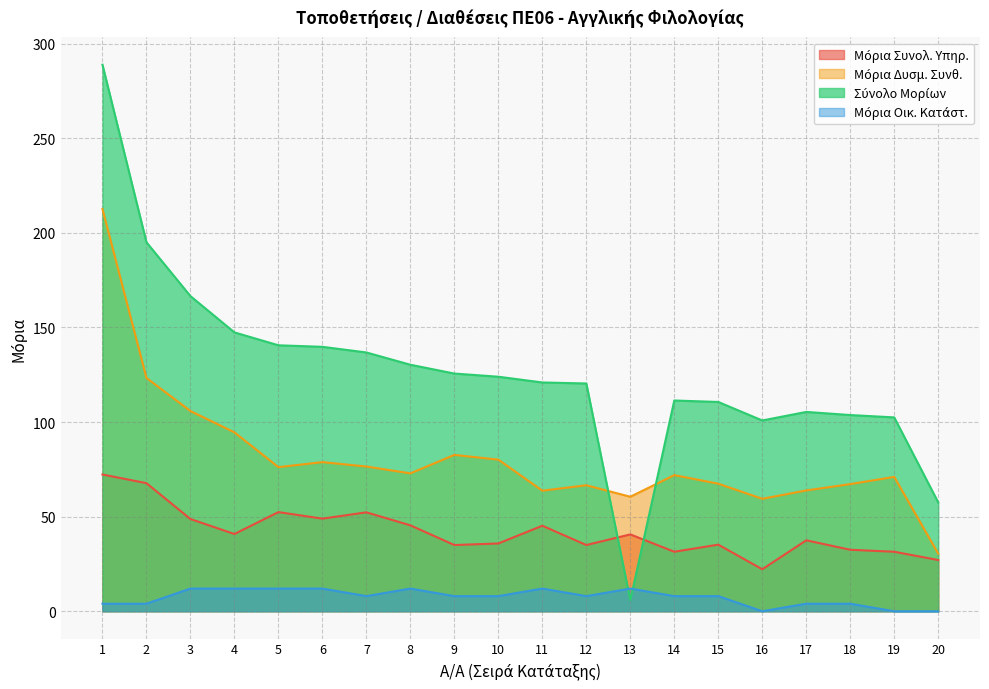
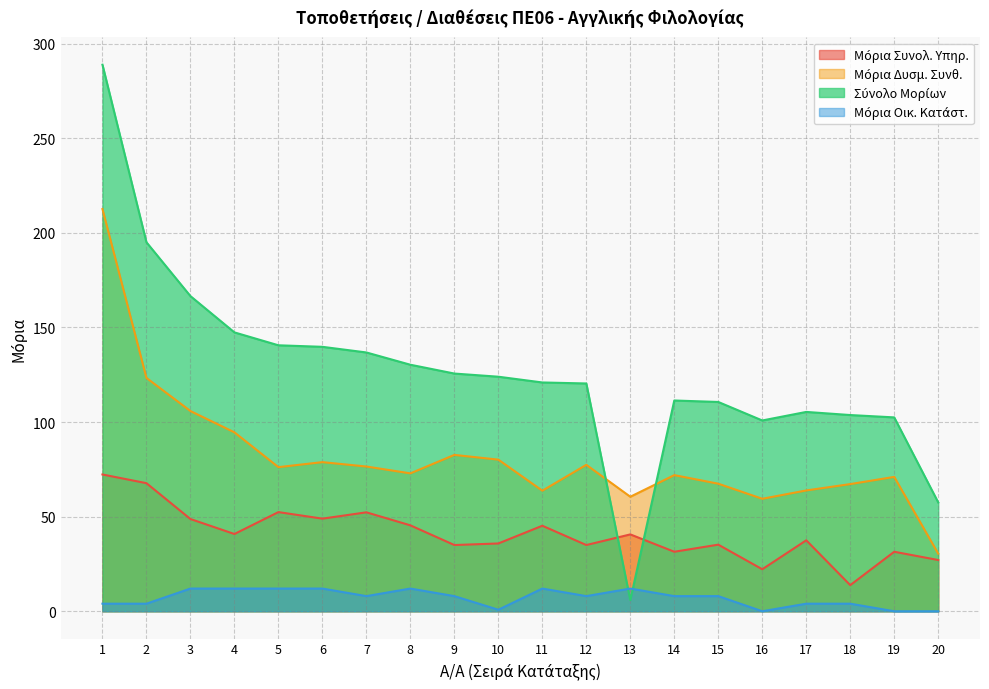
Μόρια Οικ. Κατάστ., 10: 8 -> 1
Μόρια Δυσμ. Συνθ., 12: 67 -> 77
Μόρια Συνολ. Υπηρ., 18: 33 -> 14
